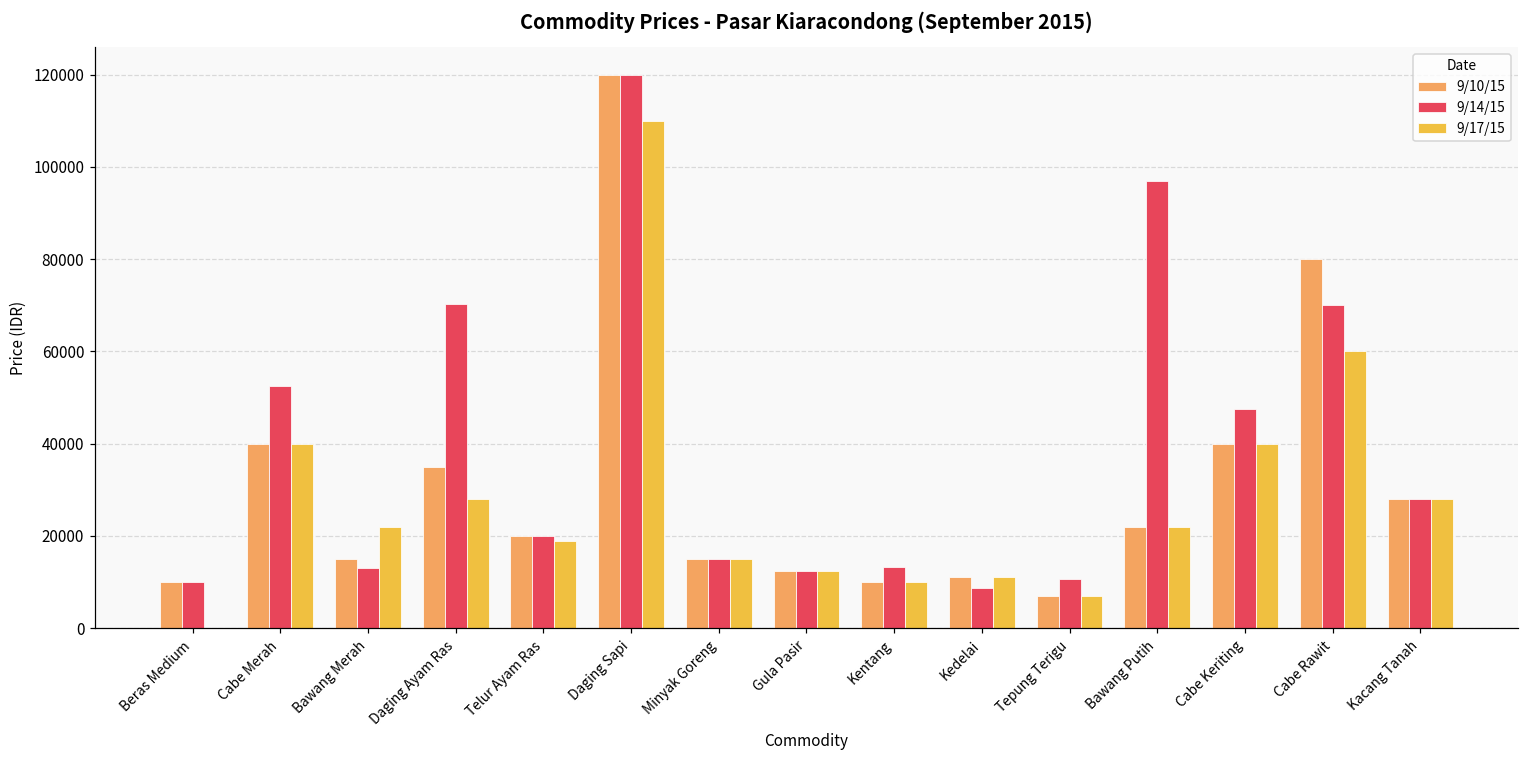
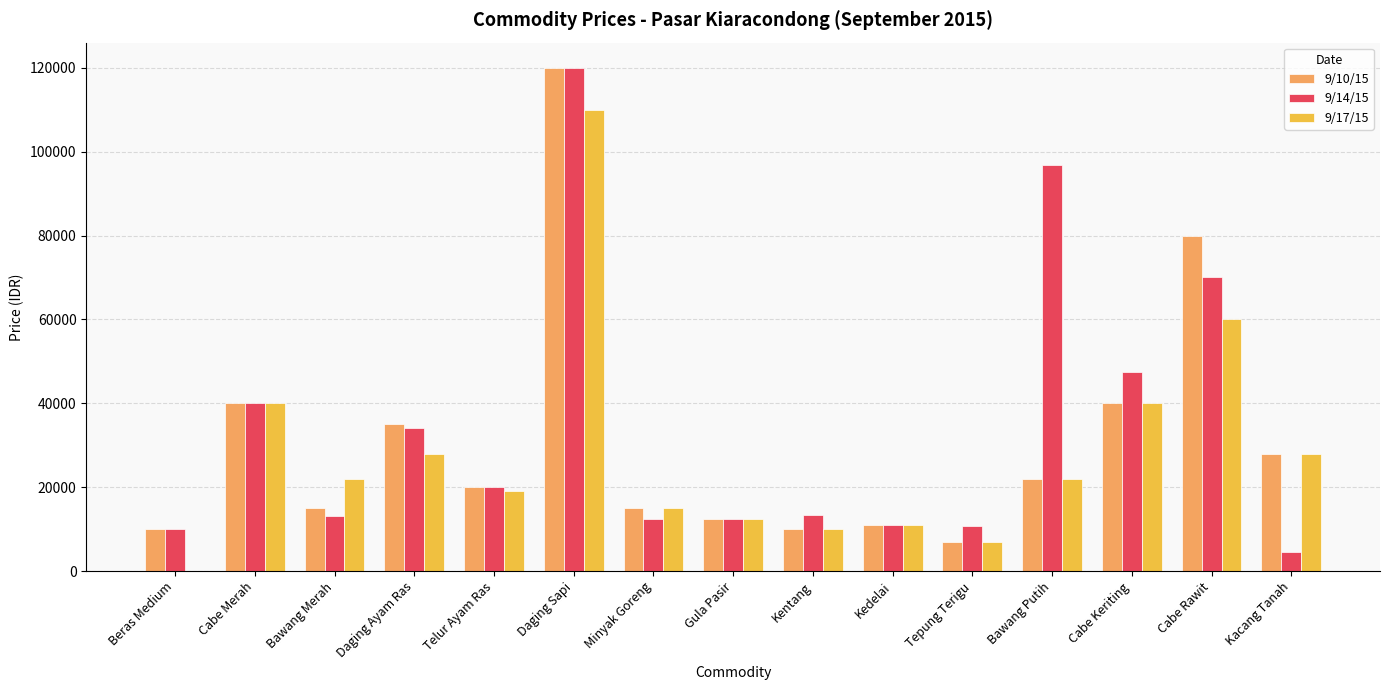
9/14/15, Cabe Merah: 52000 -> 40000
9/14/15, Daging Ayam Ras: 70000 -> 34000
9/14/15, Minyak Goreng: 15000 -> 12000
9/14/15, Kedelai: 9000 -> 11000
9/14/15, Kacang Tanah: 28000 -> 5000
